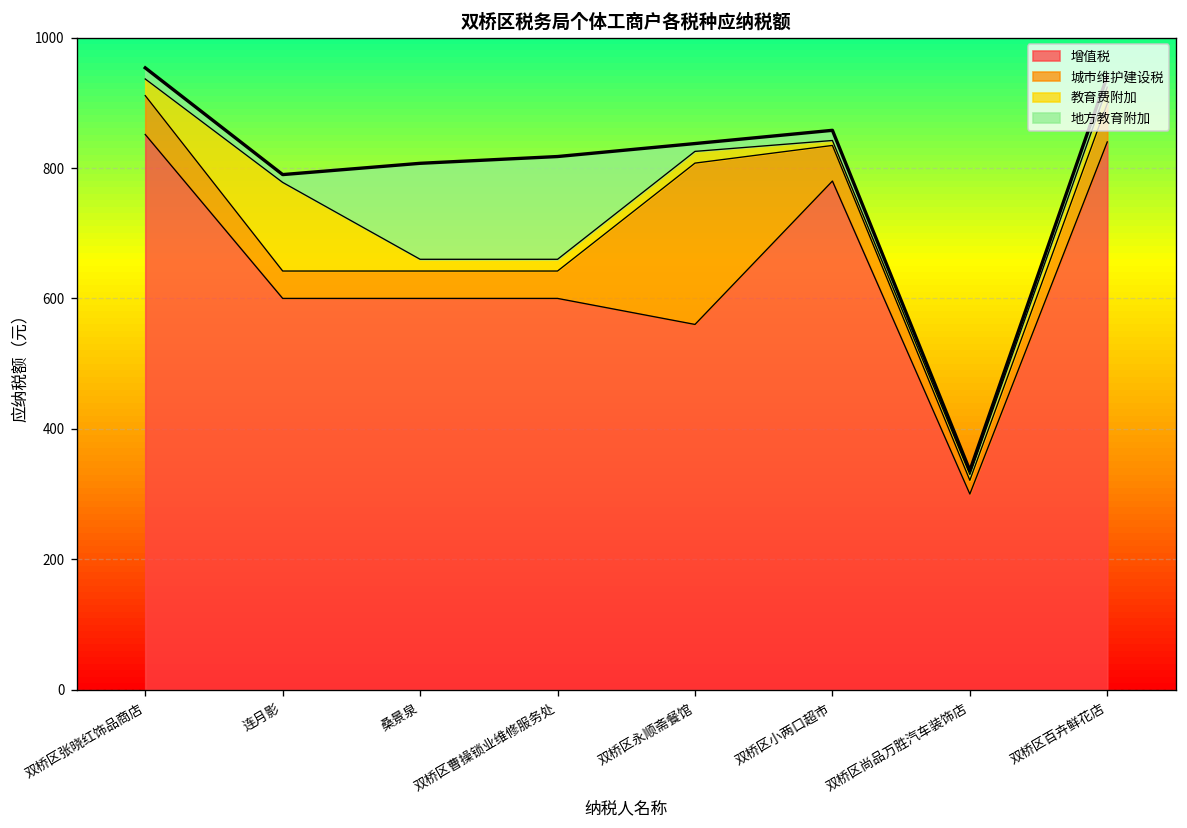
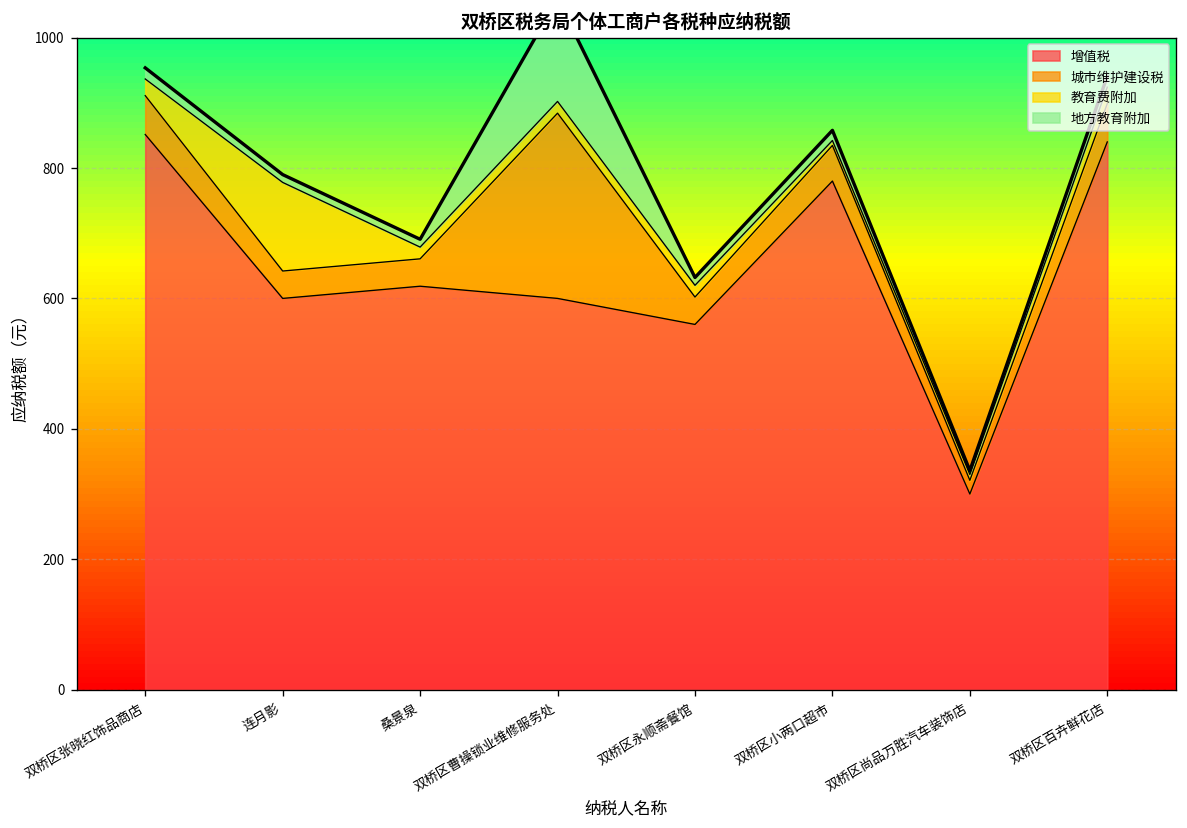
增值税, 桑景泉: 600 -> 620
地方教育附加, 桑景泉: 150 -> 10
城市维护建设税, 双桥区曹操锁业维修服务处: 40 -> 280
城市维护建设税, 双桥区永顺斋餐馆: 250 -> 40
